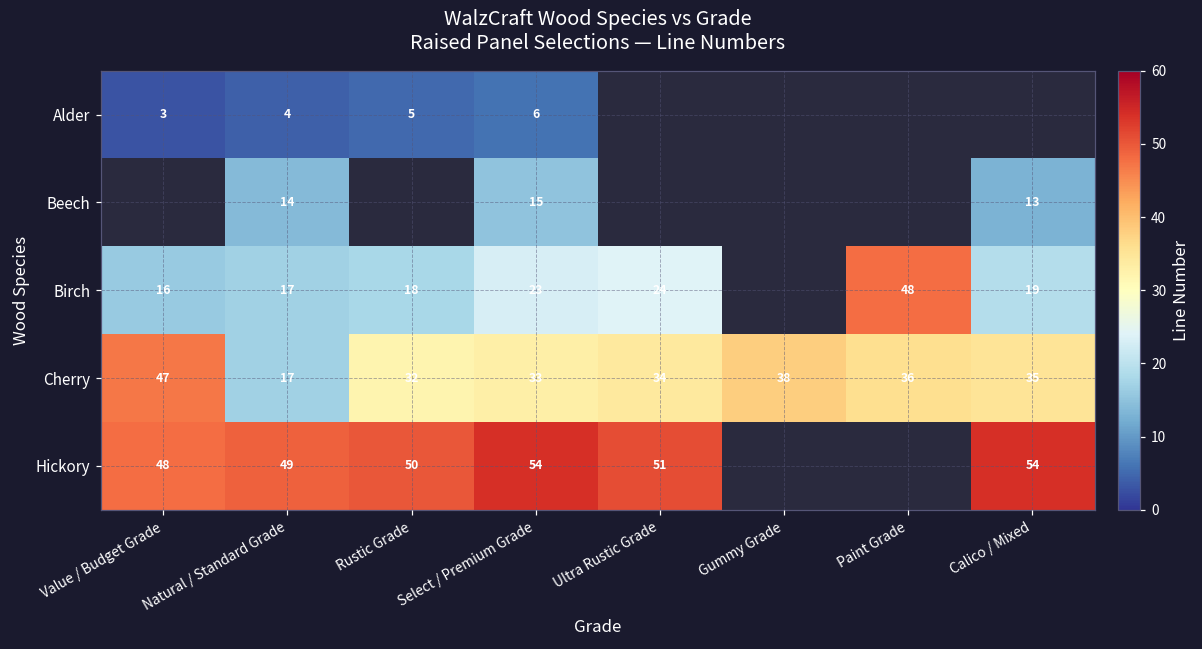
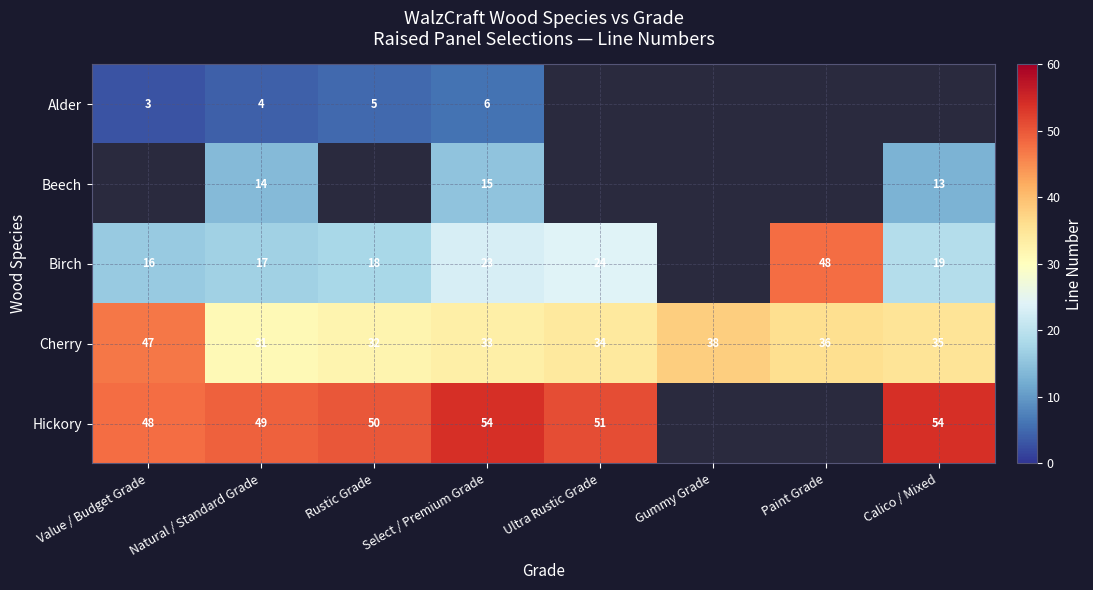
Cherry, Natural / Standard Grade: 17 -> 31
